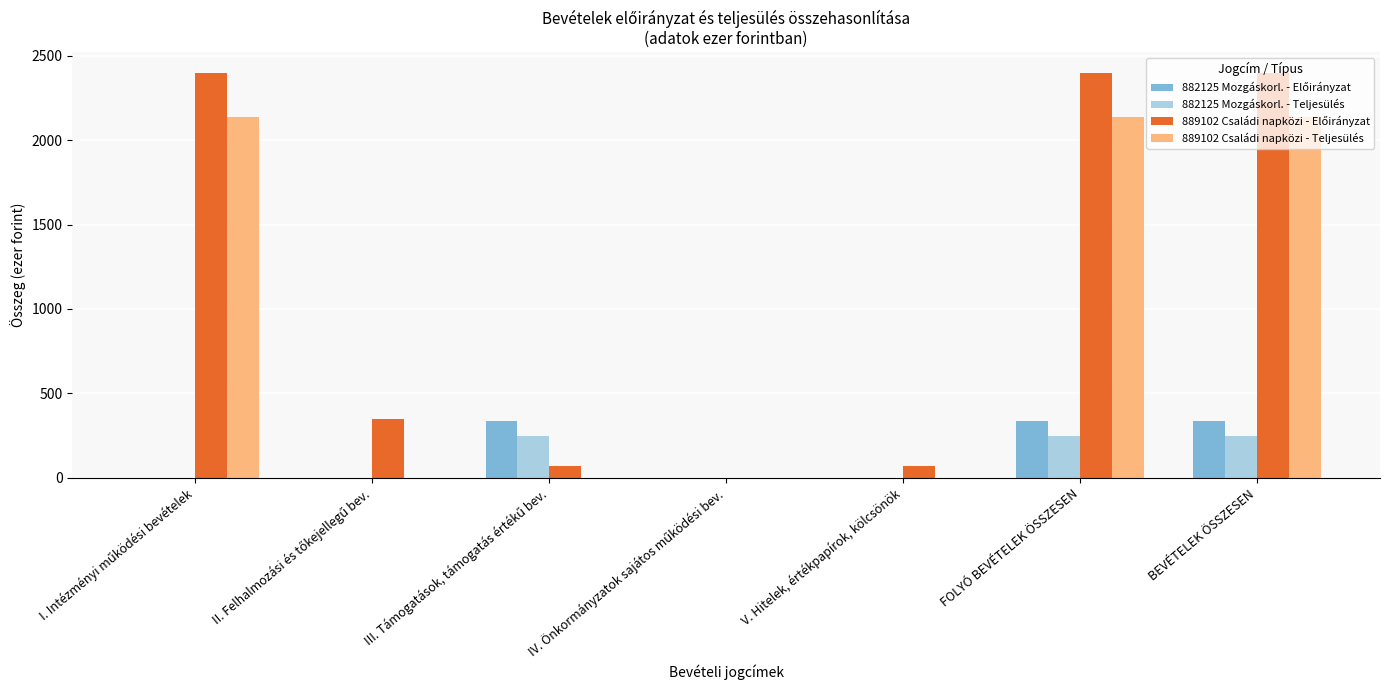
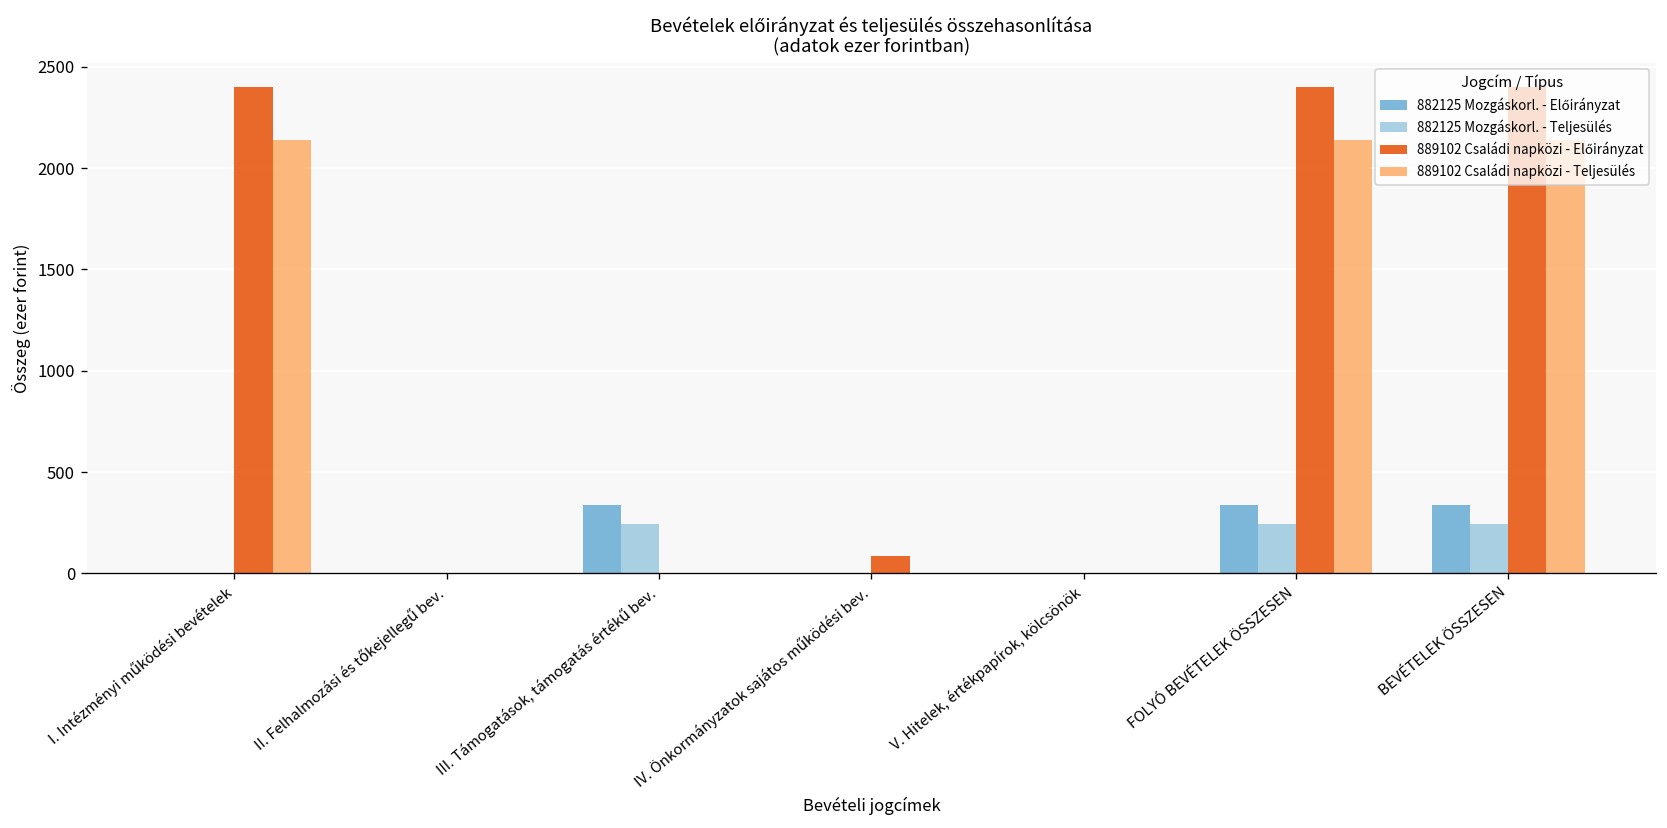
889102 Családi napközi - Előirányzat, II. Felhalmozási és tőkejellegű bev.: 350 -> 0
889102 Családi napközi - Előirányzat, III. Támogatások, támogatás értékű bev.: 70 -> 0
889102 Családi napközi - Előirányzat, IV. Önkormányzatok sajátos működési bev.: 0 -> 90
889102 Családi napközi - Előirányzat, V. Hitelek, értékpapírok, kölcsönök: 70 -> 0
